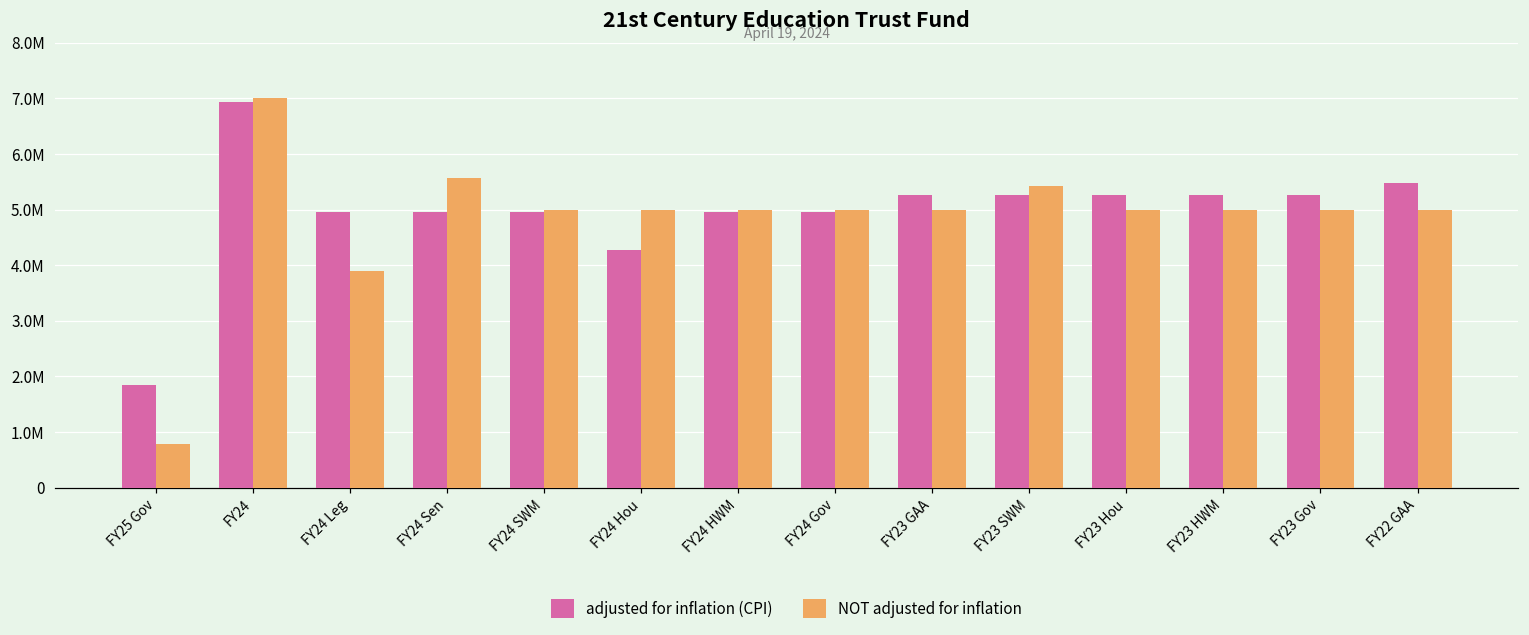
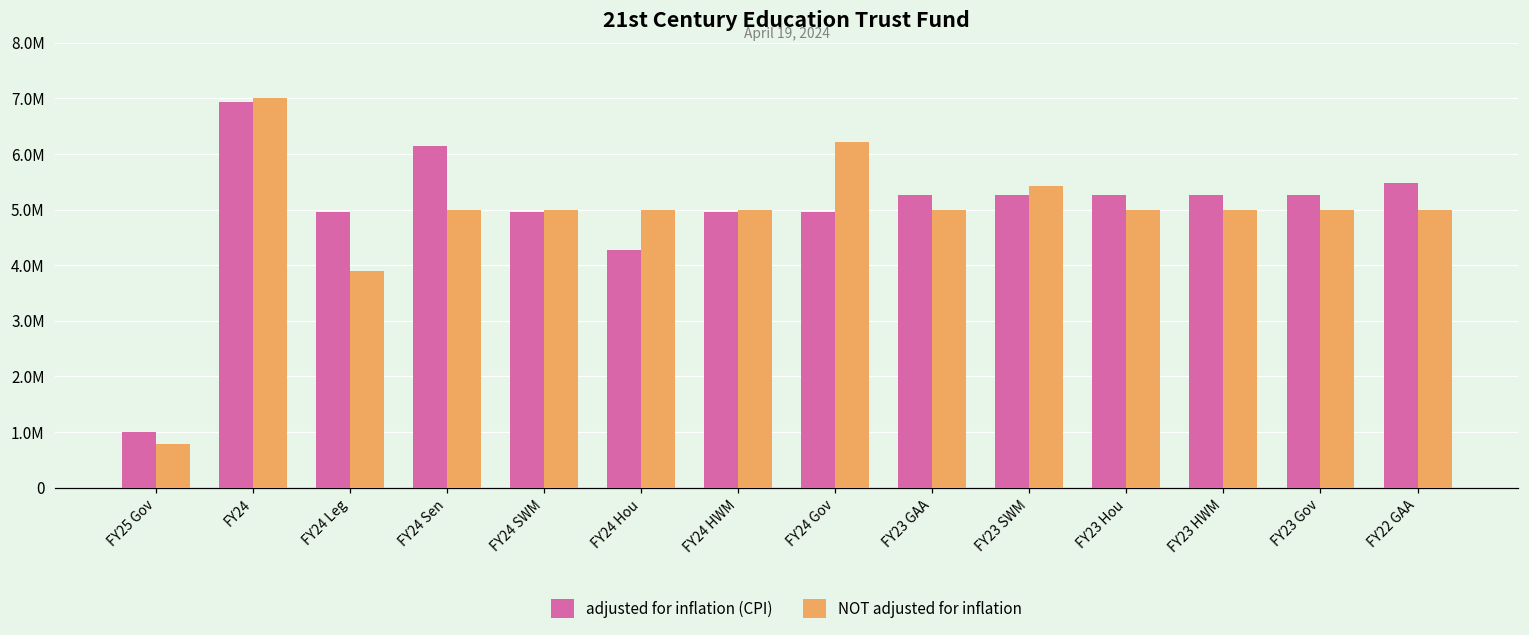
adjusted for inflation (CPI), FY25 Gov: 1800000 -> 1000000
adjusted for inflation (CPI), FY24 Sen: 5000000 -> 6100000
NOT adjusted for inflation, FY24 Sen: 5600000 -> 5000000
NOT adjusted for inflation, FY24 Gov: 5000000 -> 6200000
